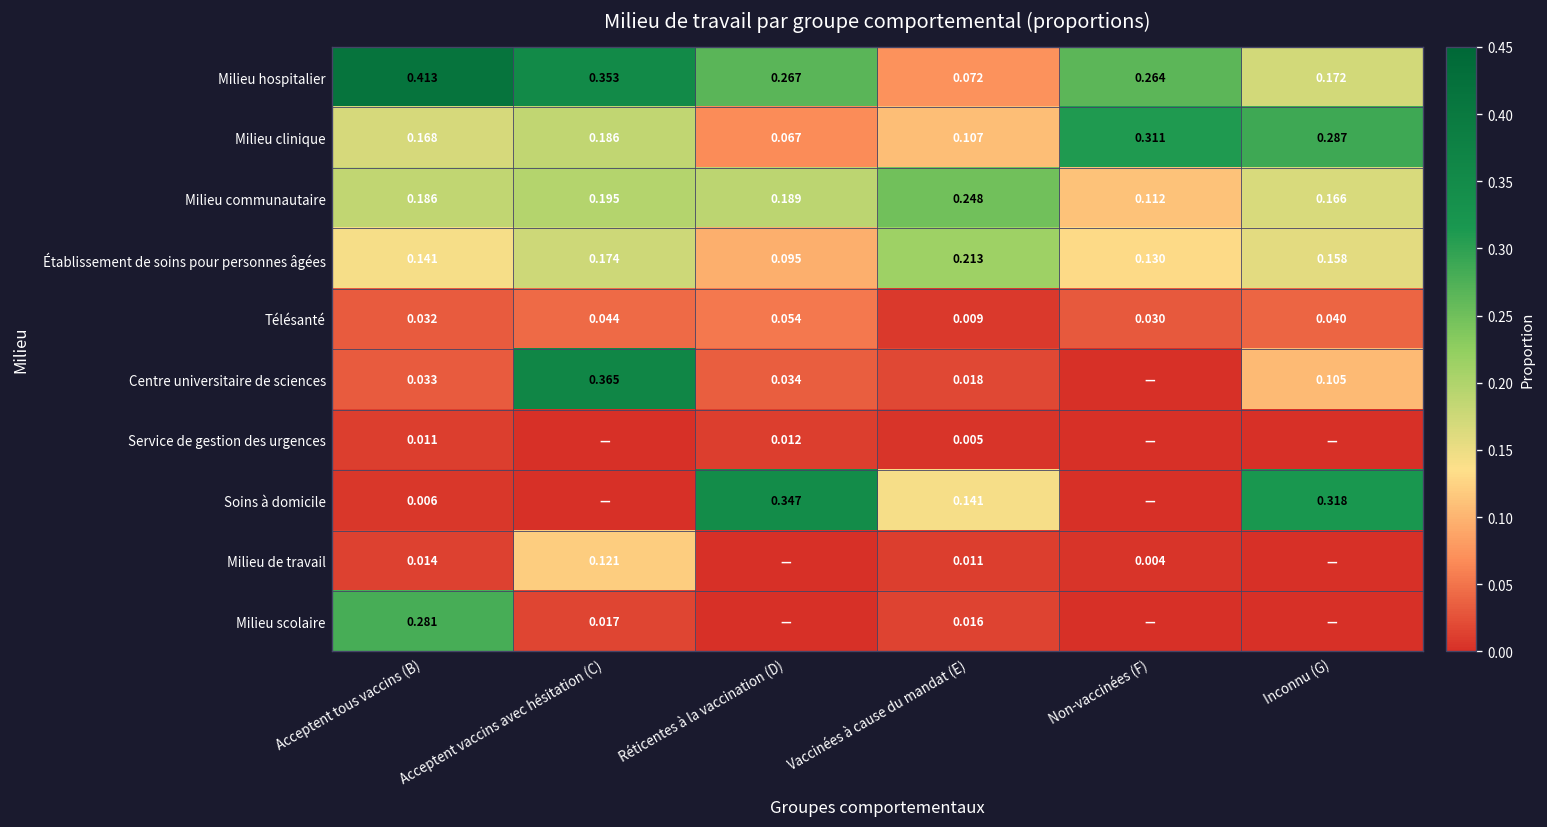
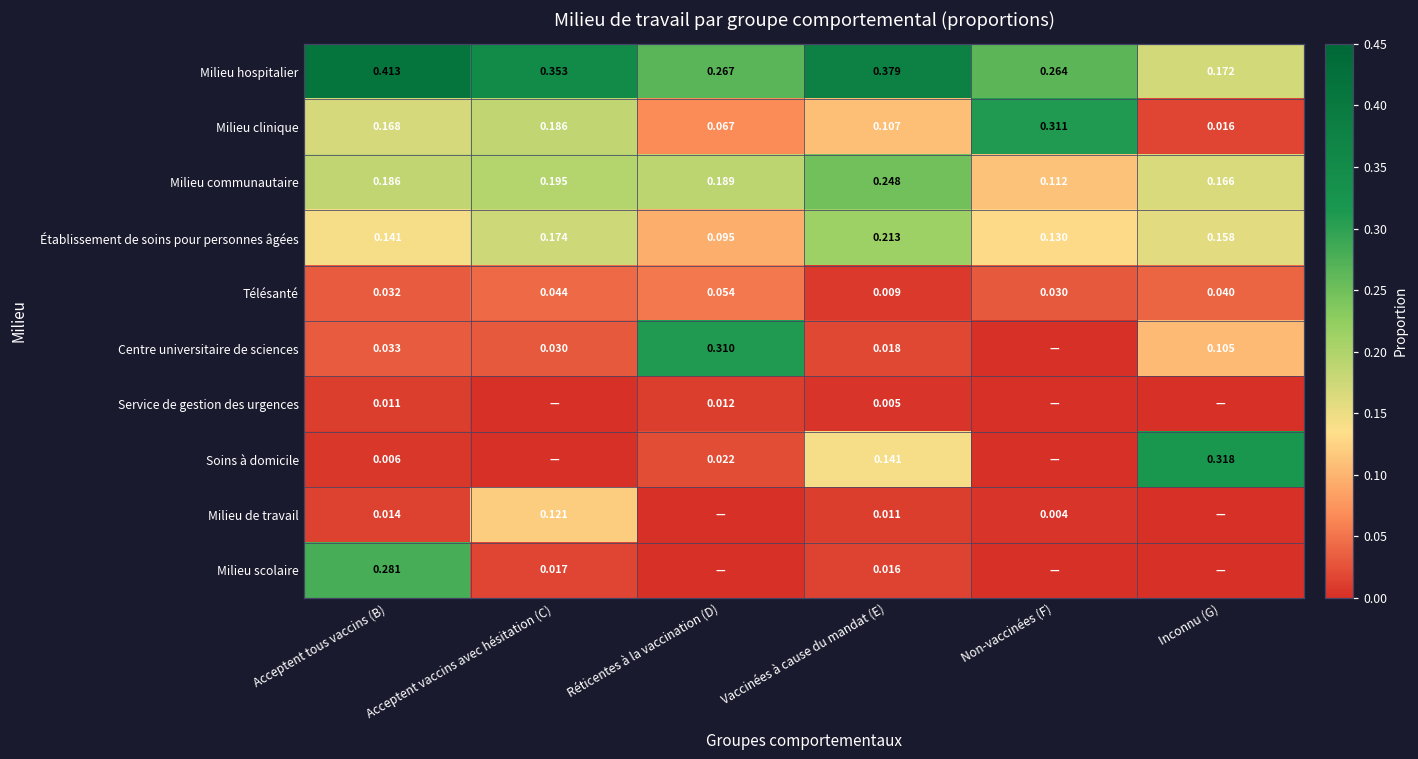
Milieu hospitalier, Vaccinées à cause du mandat (E): 0.072 -> 0.379
Milieu clinique, Inconnu (G): 0.287 -> 0.016
Centre universitaire de sciences, Acceptent vaccins avec hésitation (C): 0.365 -> 0.030
Centre universitaire de sciences, Réticentes à la vaccination (D): 0.034 -> 0.310
Soins à domicile, Réticentes à la vaccination (D): 0.347 -> 0.022
